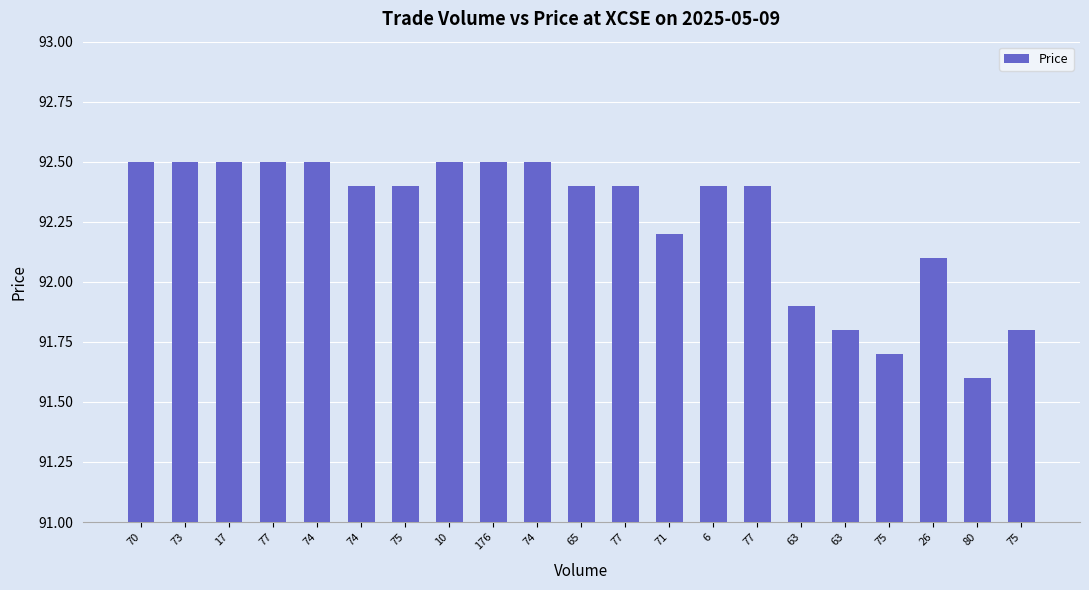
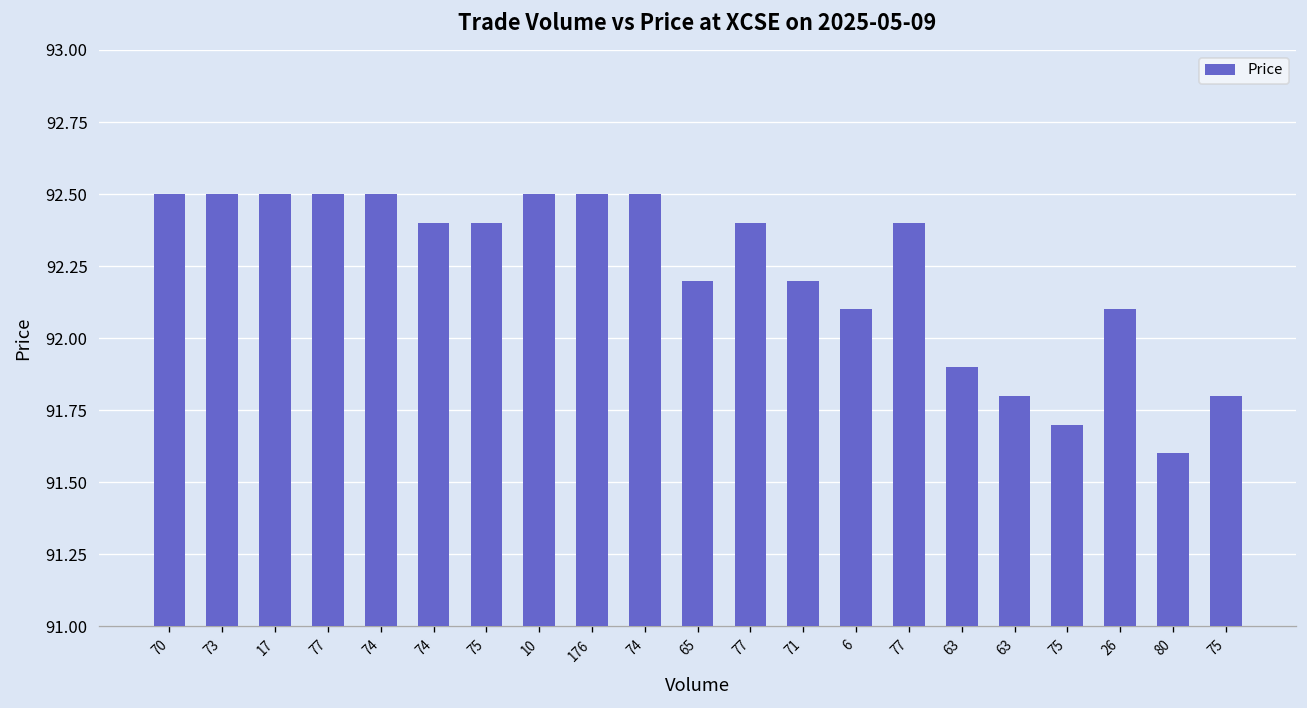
65: 92.4 -> 92.2
6: 92.4 -> 92.1
